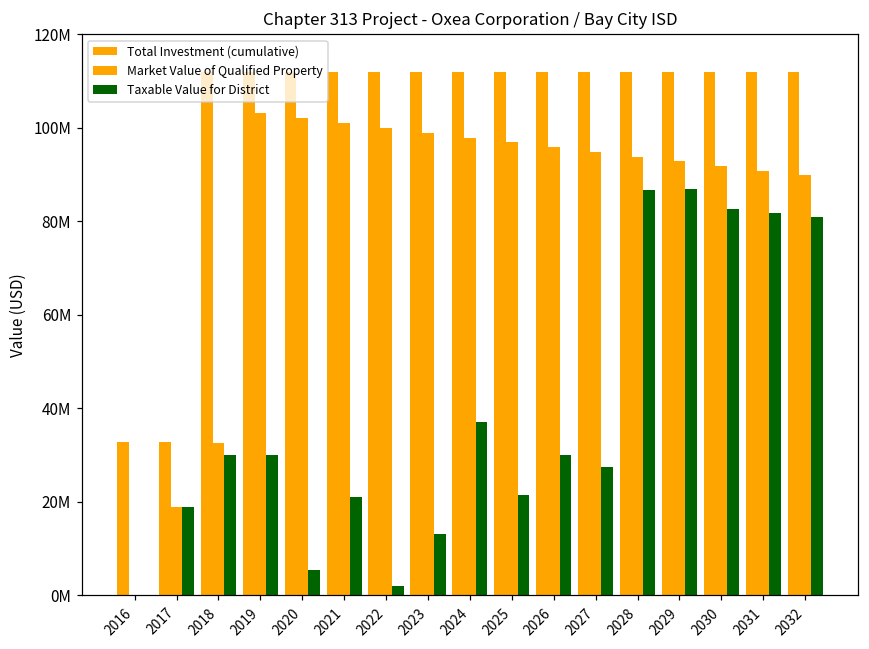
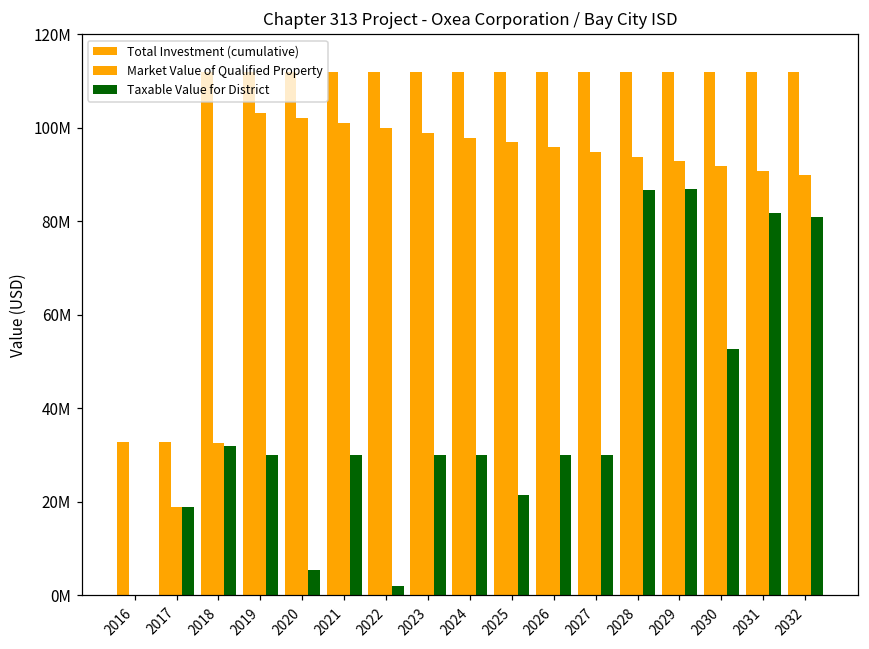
Taxable Value for District, 2018: 30000000 -> 32000000
Taxable Value for District, 2021: 21000000 -> 30000000
Taxable Value for District, 2023: 13000000 -> 30000000
Taxable Value for District, 2024: 37000000 -> 30000000
Taxable Value for District, 2027: 27000000 -> 30000000
Taxable Value for District, 2030: 83000000 -> 53000000
